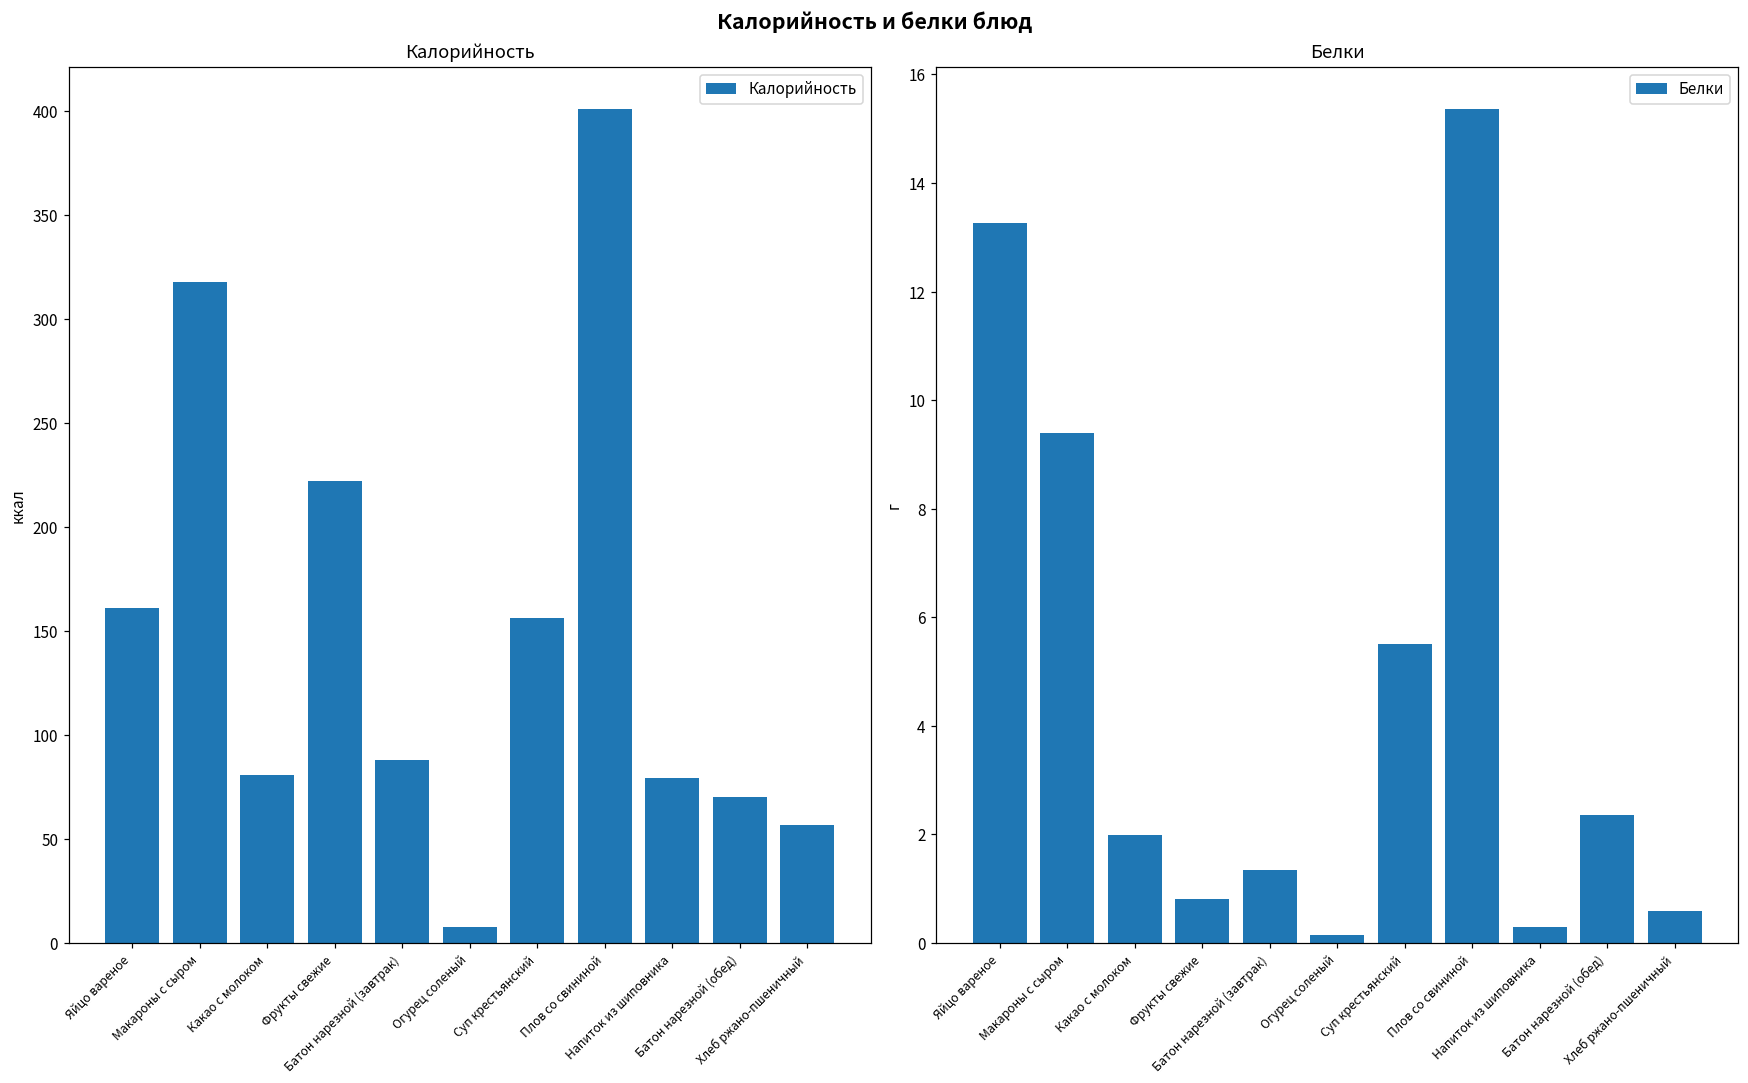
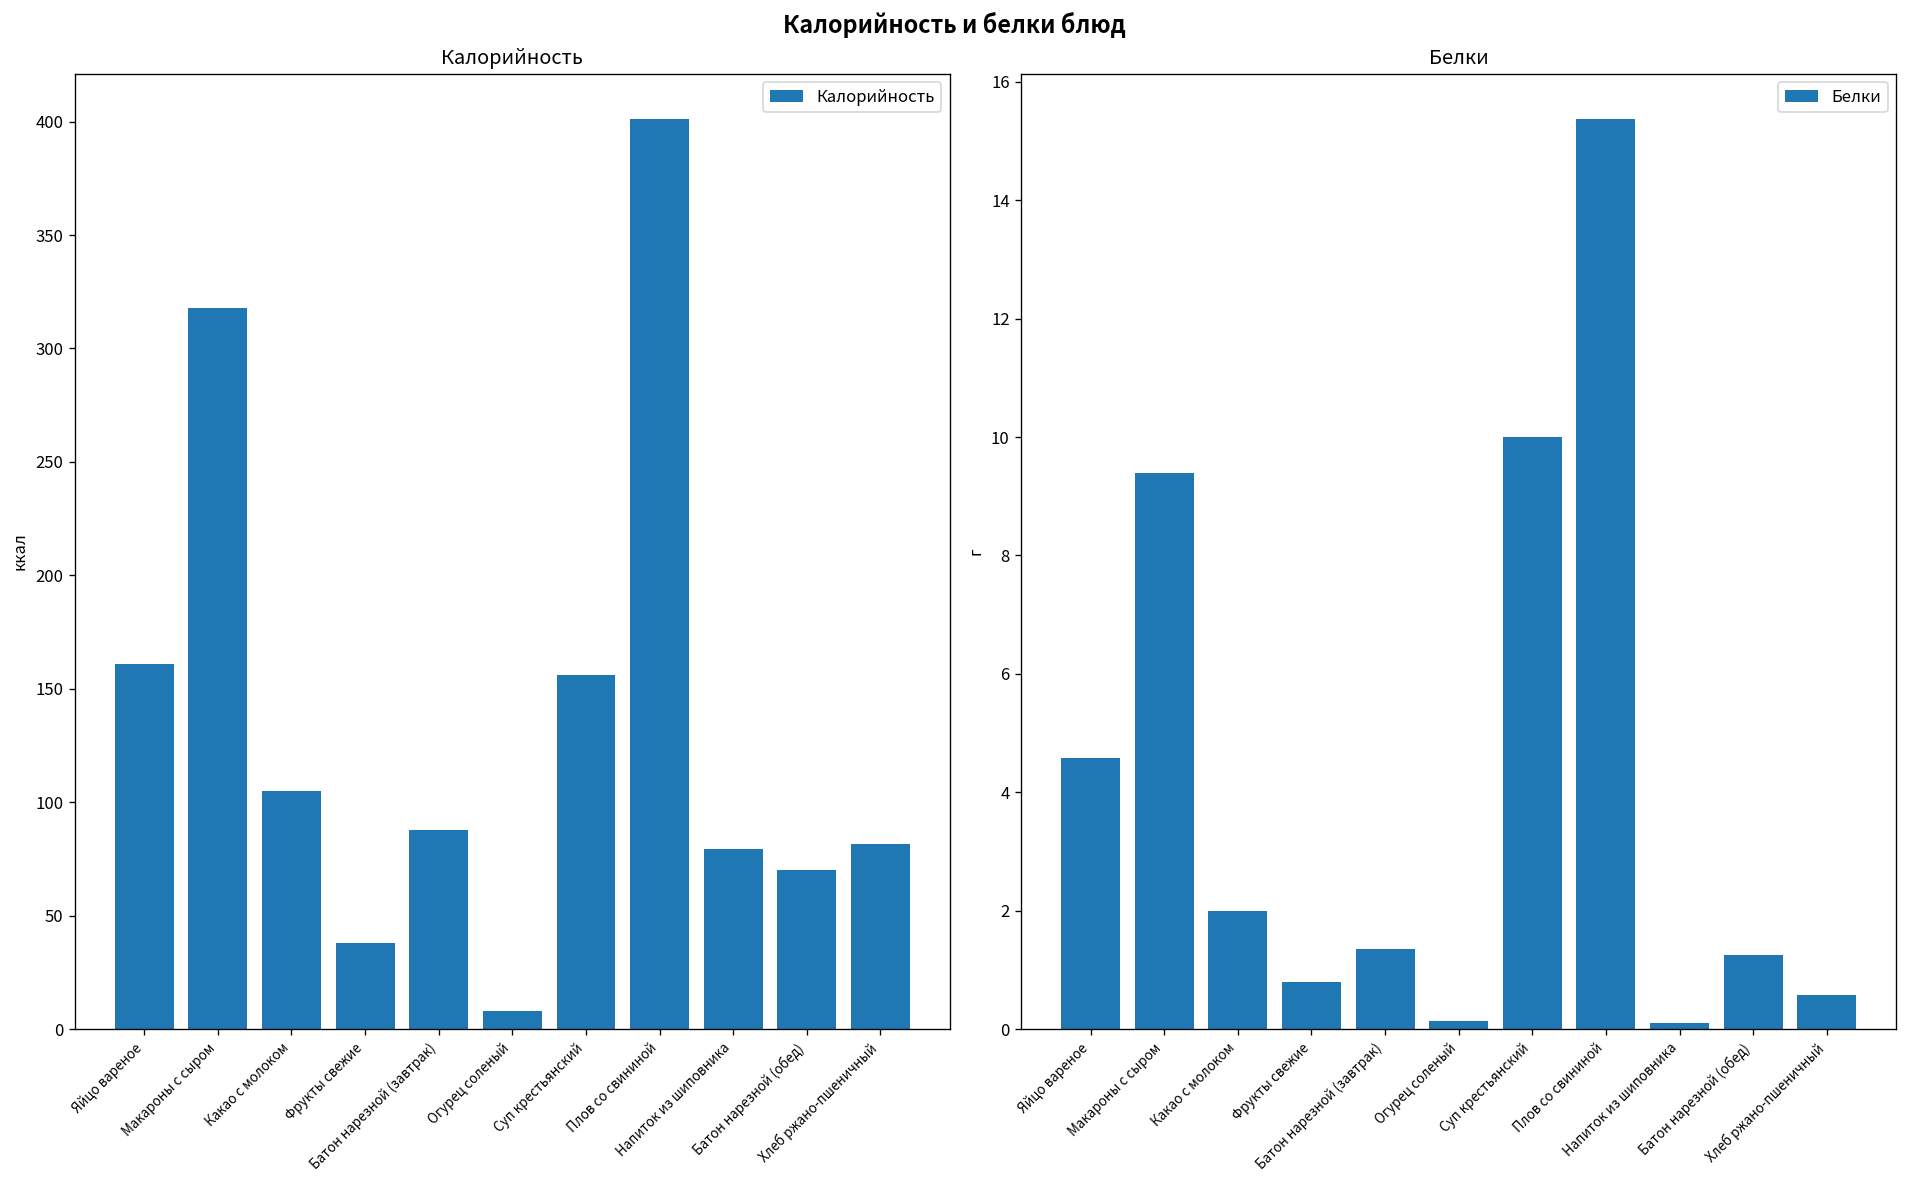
Калорийность, Какао с молоком: 81 -> 105
Калорийность, Фрукты свежие: 222 -> 38
Калорийность, Хлеб ржано-пшеничный: 57 -> 82
Белки, Яйцо вареное: 13.3 -> 4.6
Белки, Суп крестьянский: 5.5 -> 10.0
Белки, Напиток из шиповника: 0.3 -> 0.1
Белки, Батон нарезной (обед): 2.4 -> 1.3
